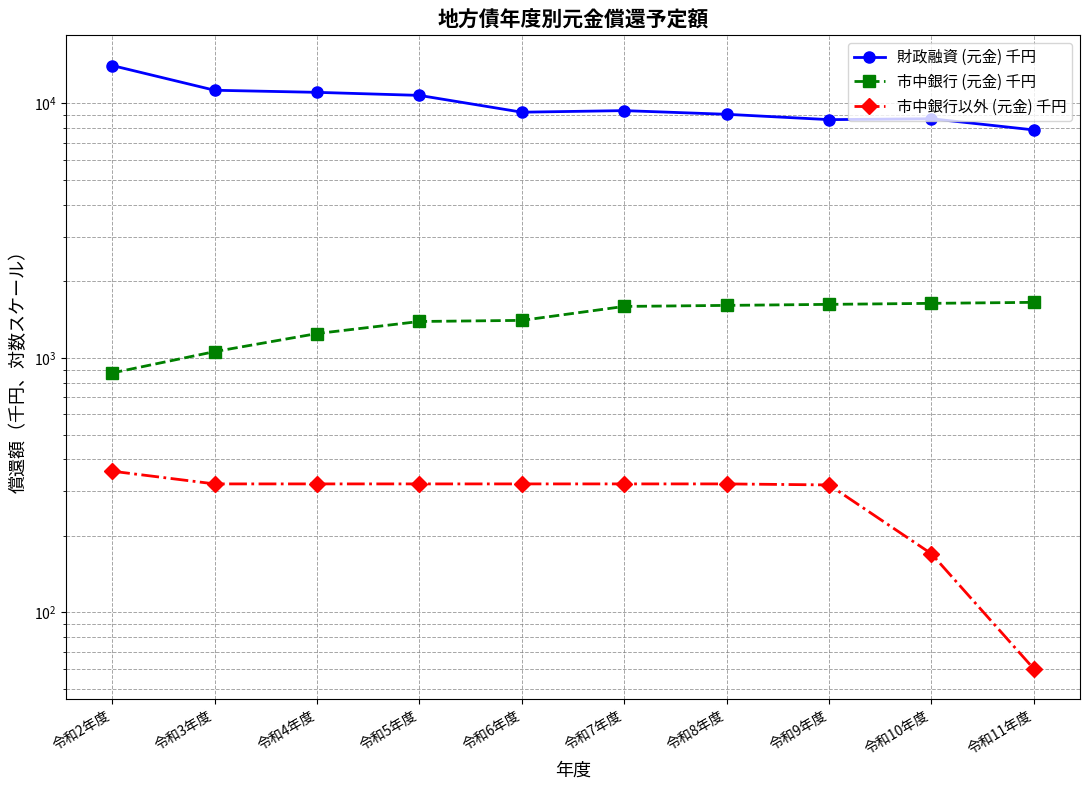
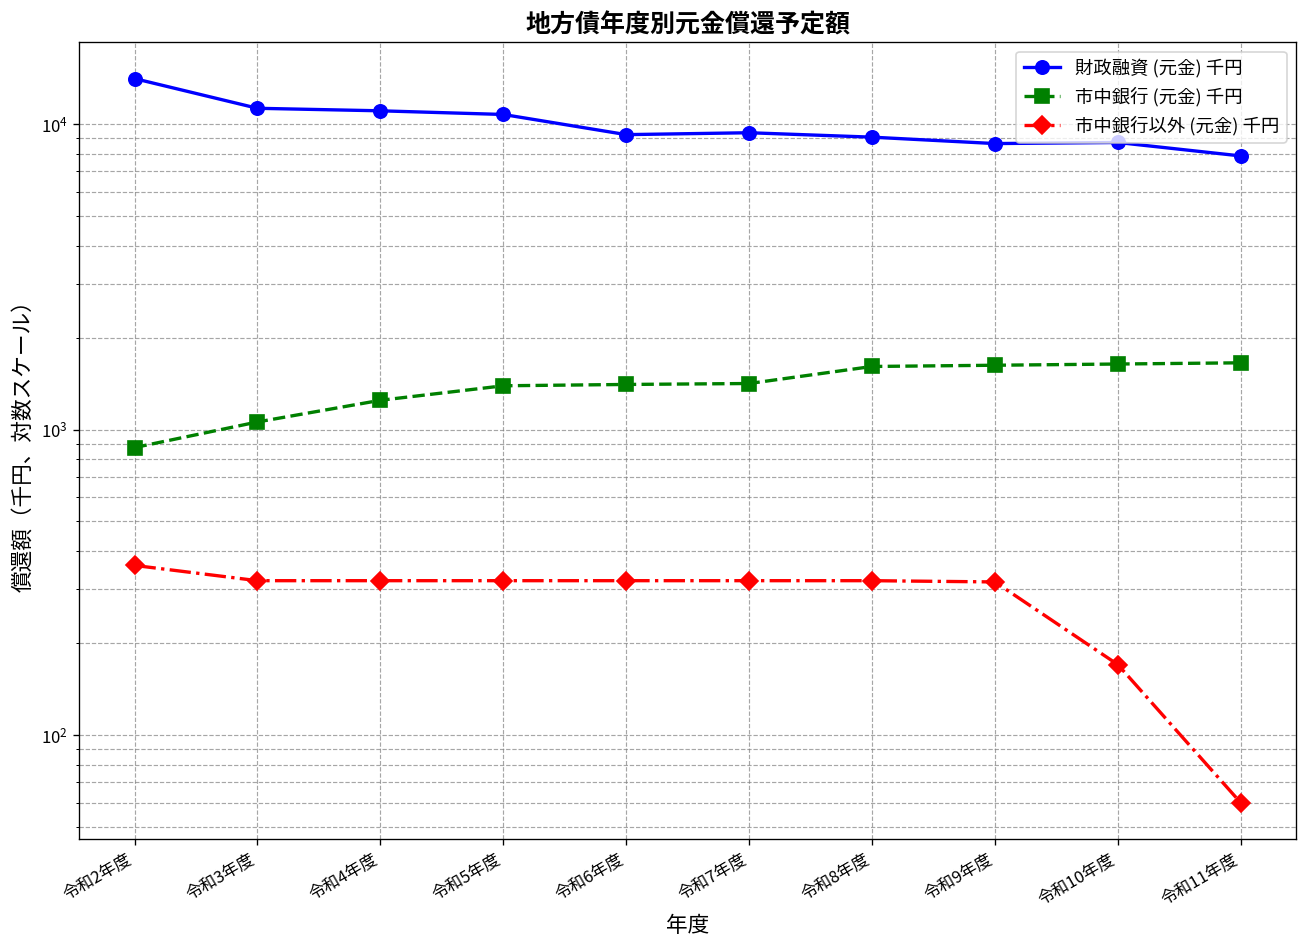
市中銀行 (元金) 千円, 令和7年度: 1600 -> 1400
